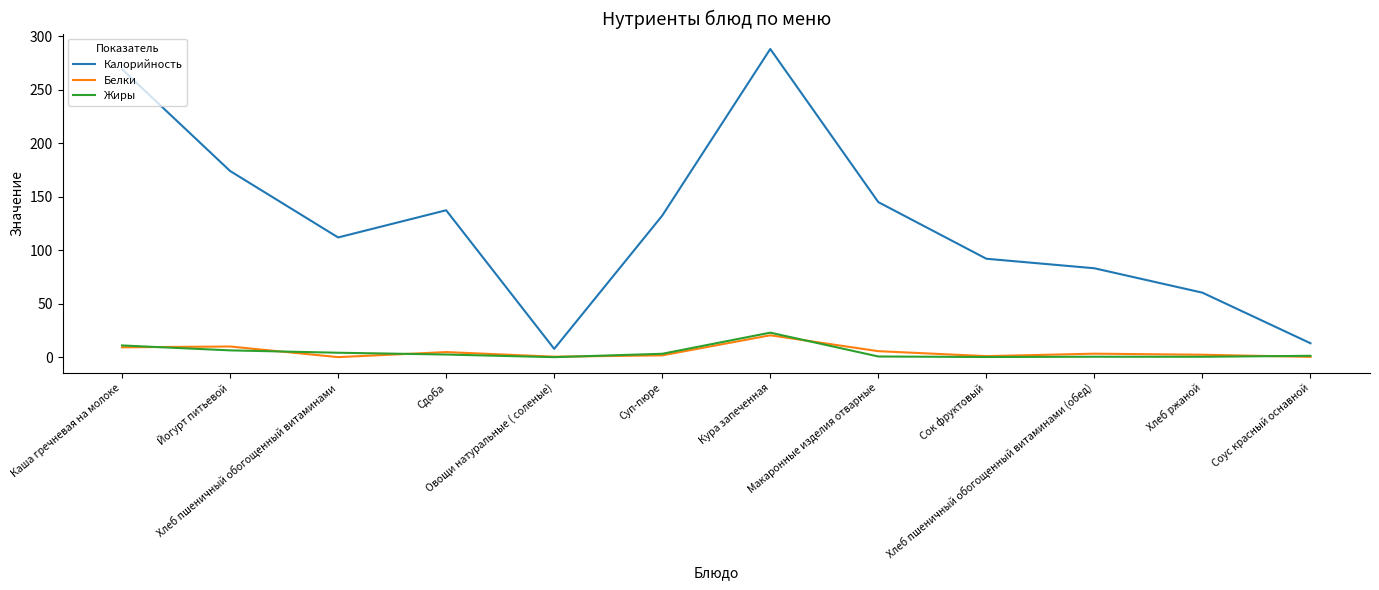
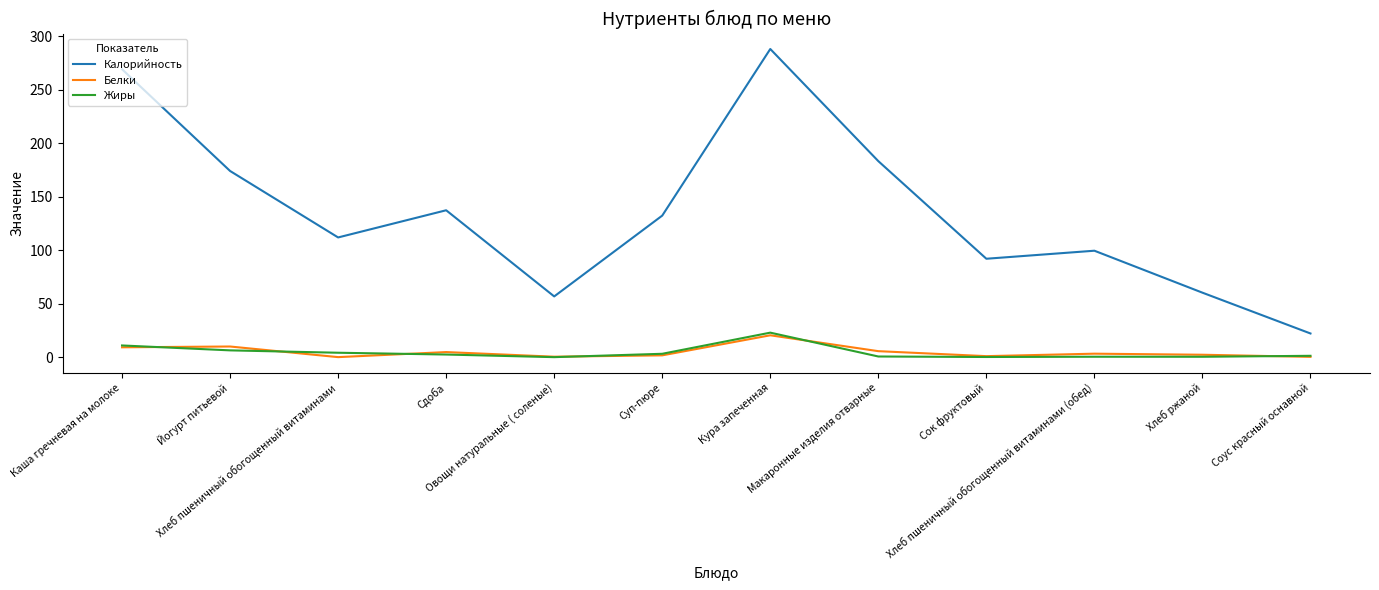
Калорийность, Овощи натуральные ( соленые): 8 -> 57
Калорийность, Макаронные изделия отварные: 145 -> 183
Калорийность, Хлеб пшеничный обогощенный витаминами (обед): 83 -> 100
Калорийность, Соус красный оснавной: 13 -> 22
